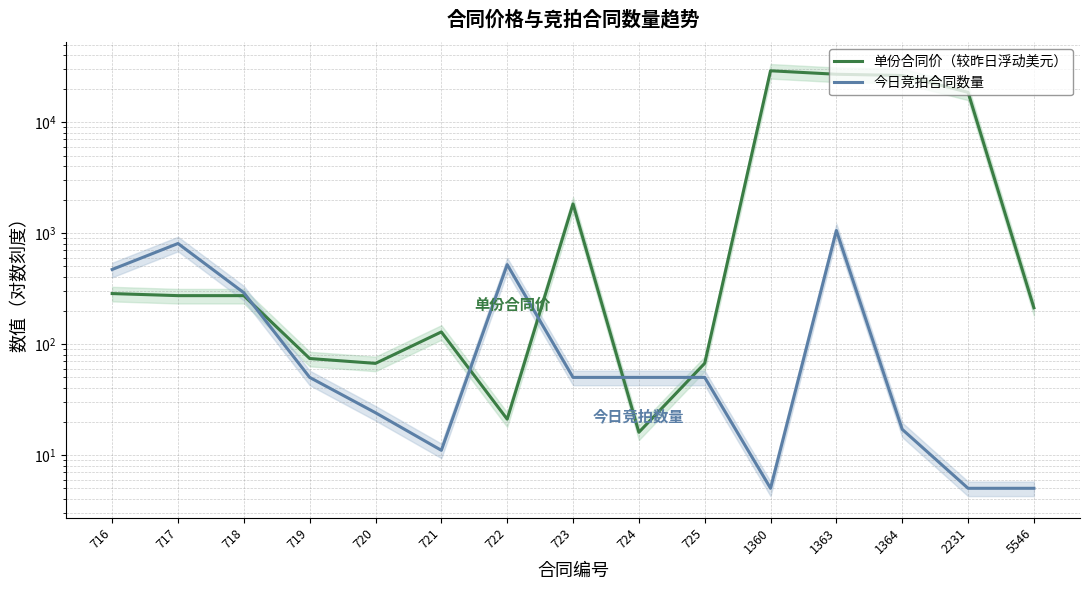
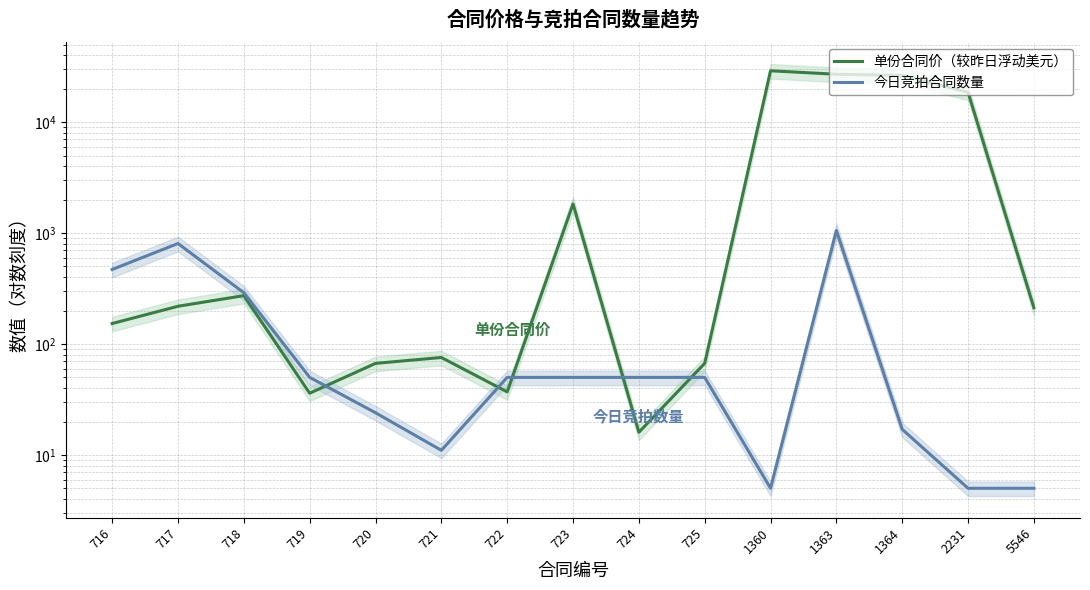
单份合同价（较昨日浮动美元）, 716: 290 -> 150
单份合同价（较昨日浮动美元）, 717: 270 -> 220
单份合同价（较昨日浮动美元）, 719: 70 -> 36
单份合同价（较昨日浮动美元）, 721: 130 -> 80
单份合同价（较昨日浮动美元）, 722: 21 -> 37
今日竞拍合同数量, 722: 500 -> 50
